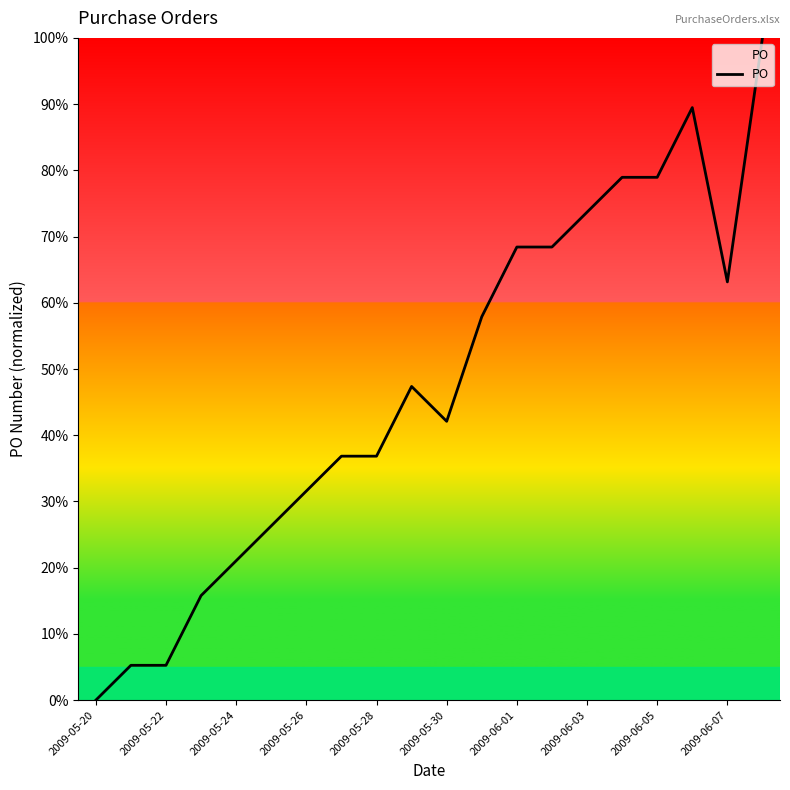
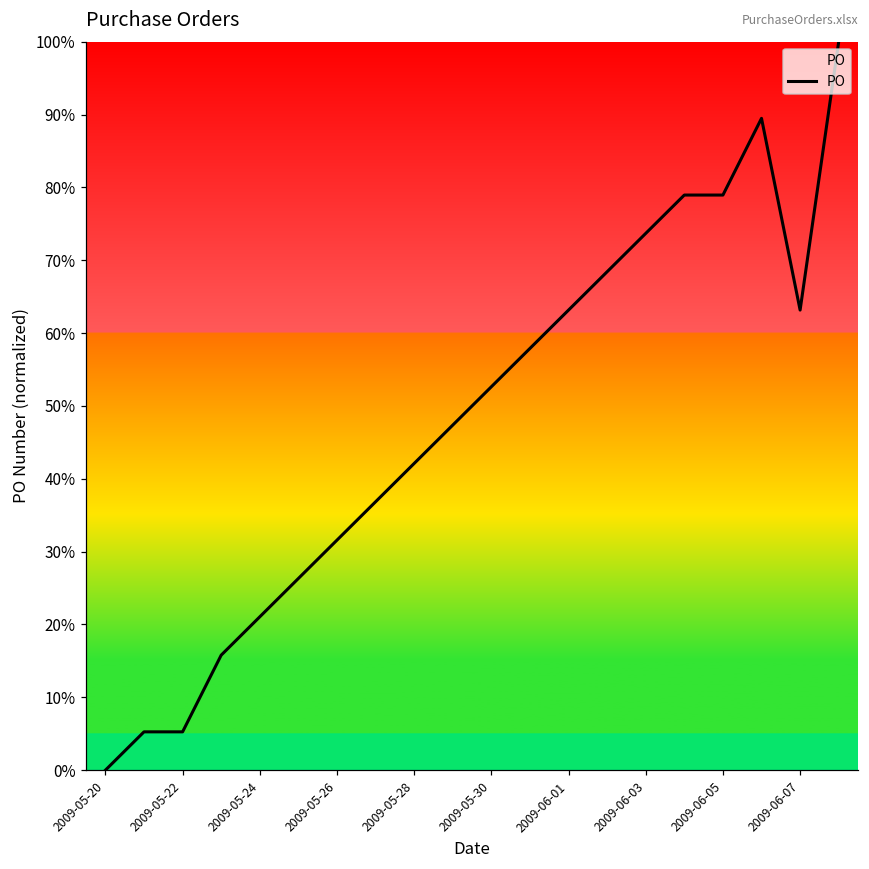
2009-05-28: 37% -> 42%
2009-05-30: 42% -> 53%
2009-06-01: 68% -> 63%
